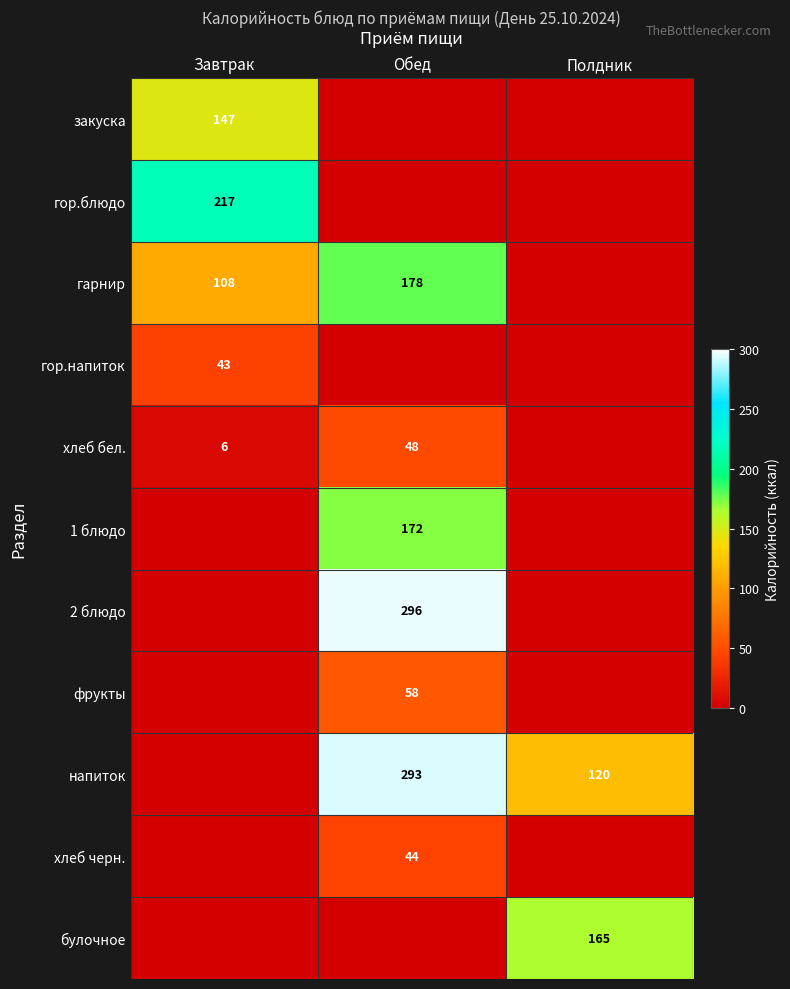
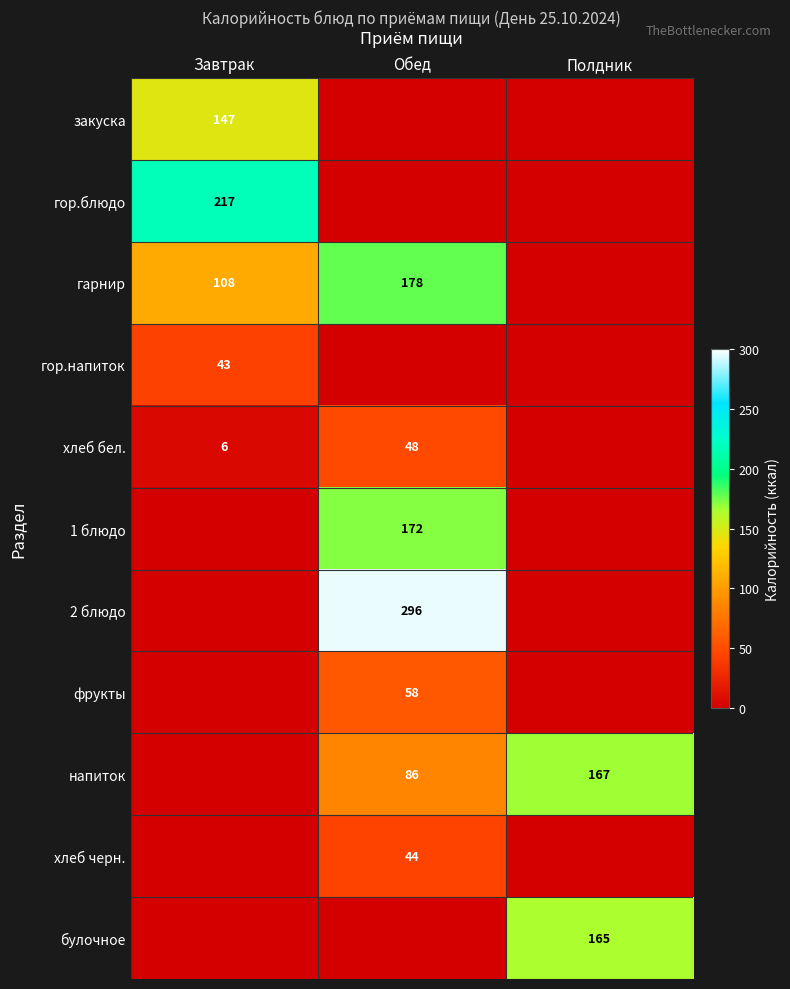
напиток, Обед: 293 -> 86
напиток, Полдник: 120 -> 167
